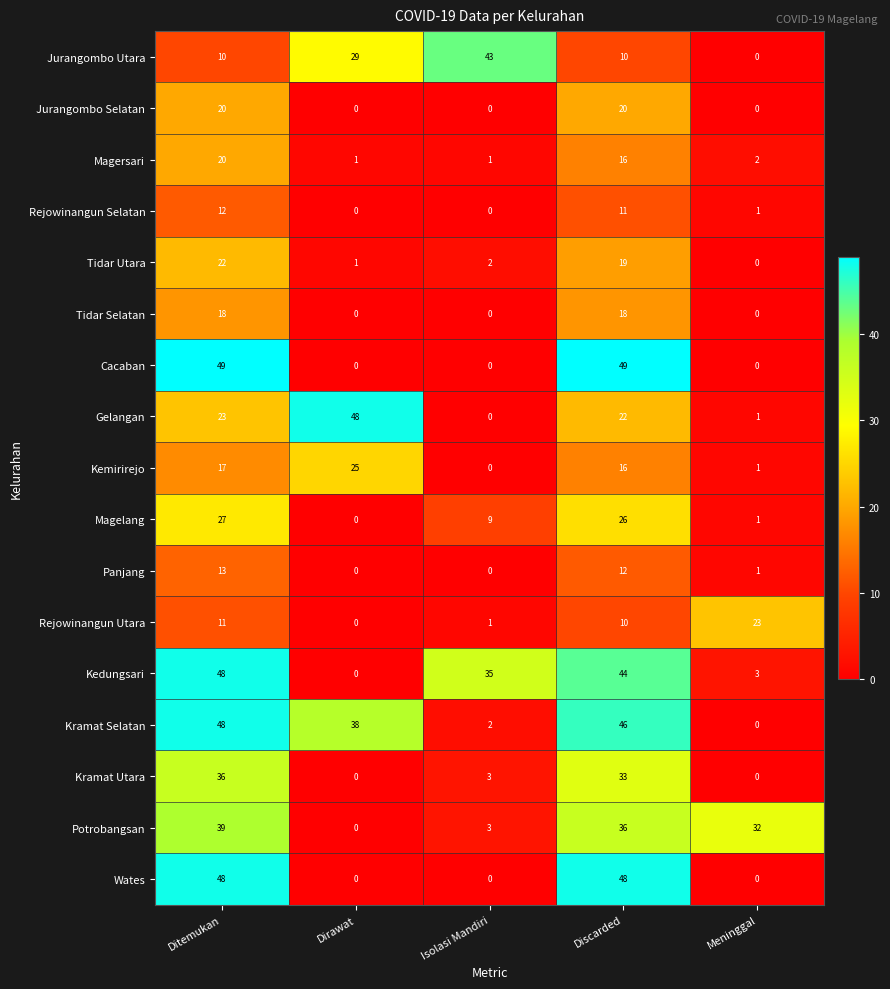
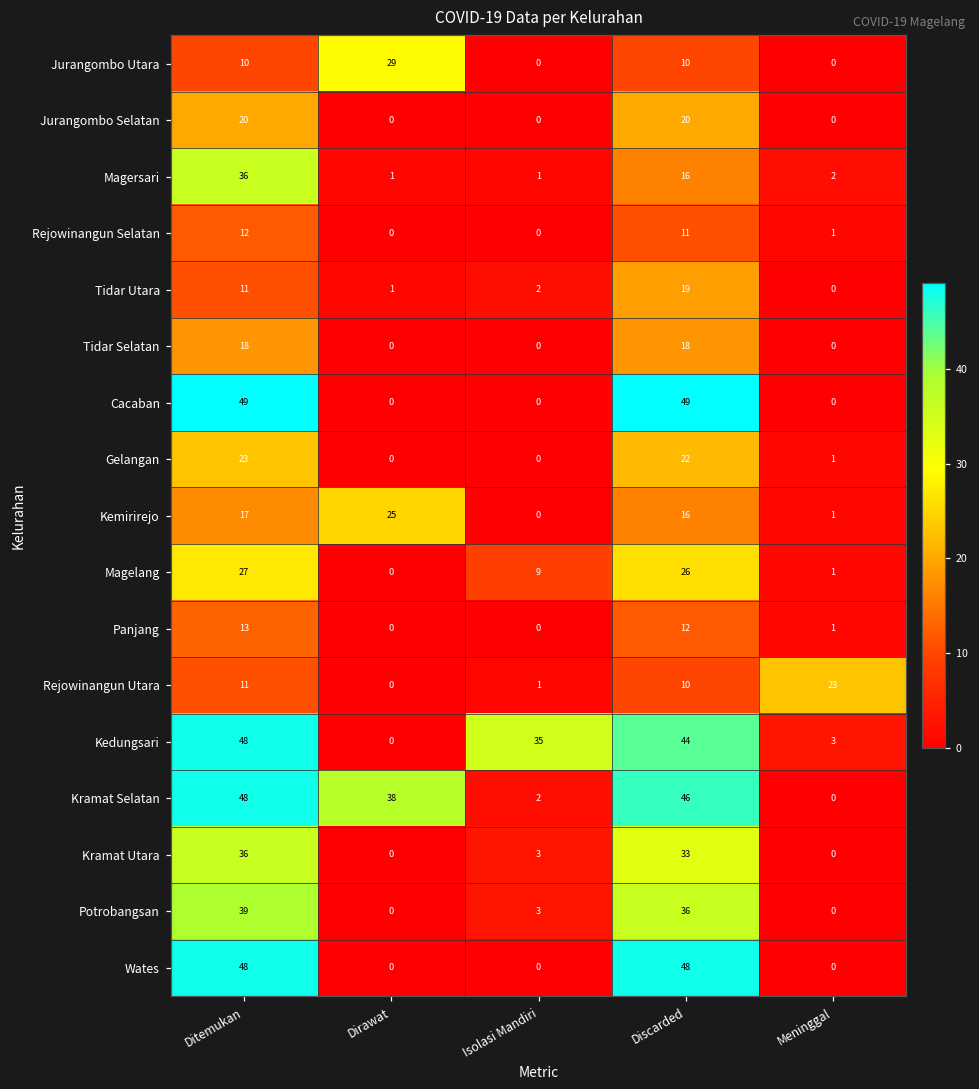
Jurangombo Utara, Isolasi Mandiri: 43 -> 0
Magersari, Ditemukan: 20 -> 36
Tidar Utara, Ditemukan: 22 -> 11
Gelangan, Dirawat: 48 -> 0
Potrobangsan, Meninggal: 32 -> 0
